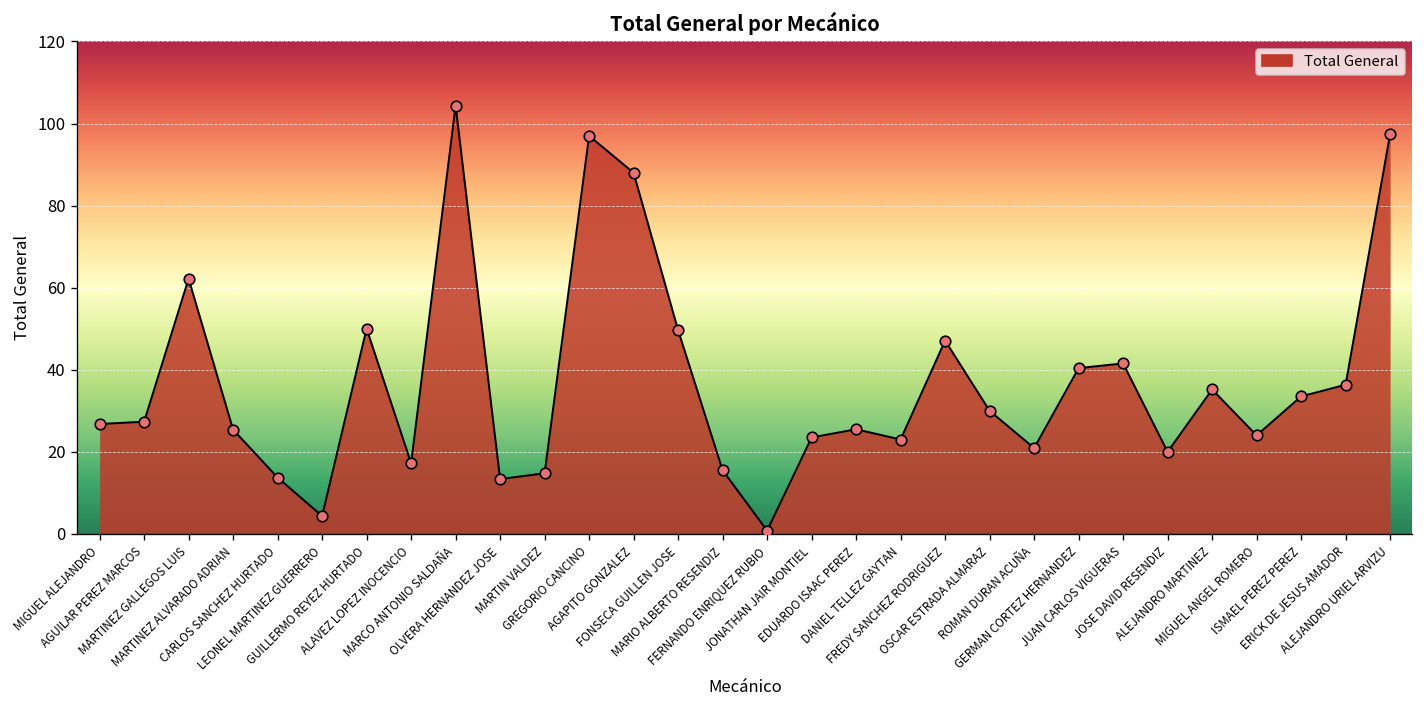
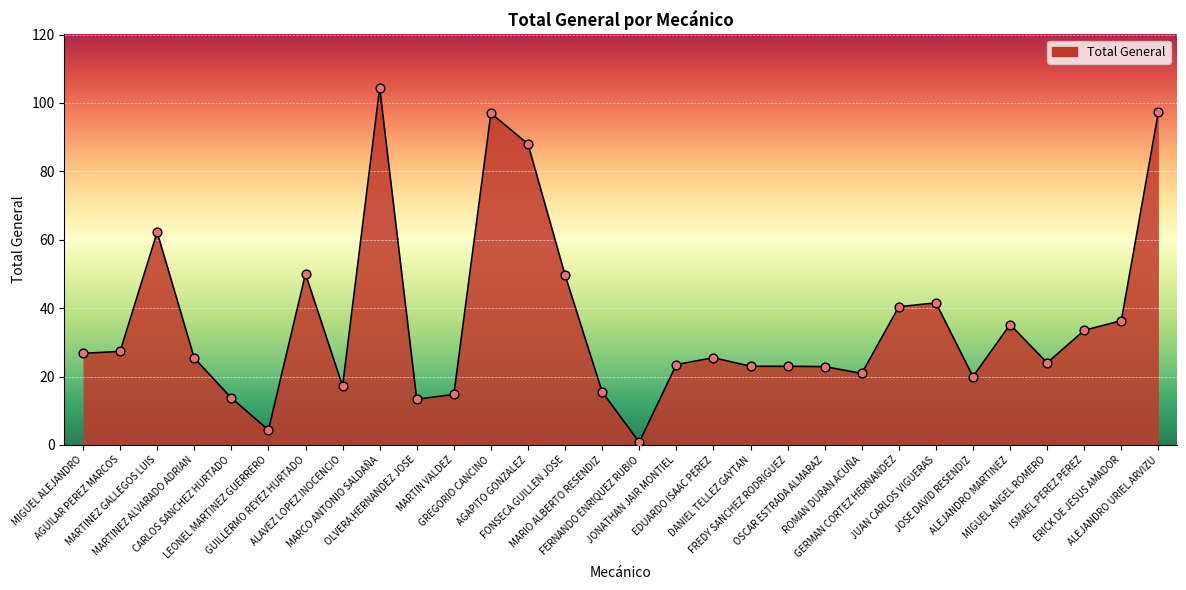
FREDY SANCHEZ RODRIGUEZ: 47 -> 23
OSCAR ESTRADA ALMARAZ: 30 -> 23
